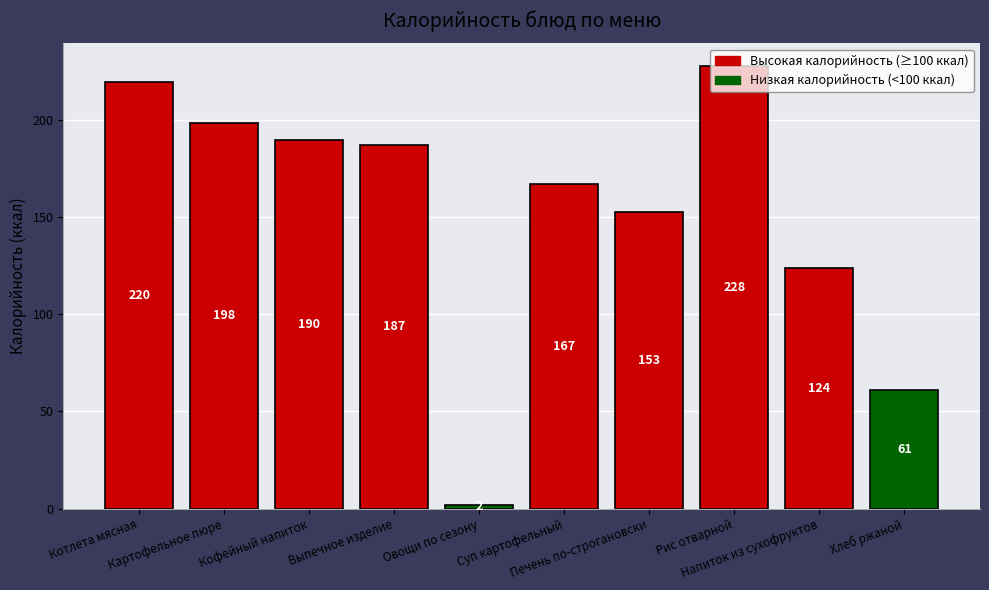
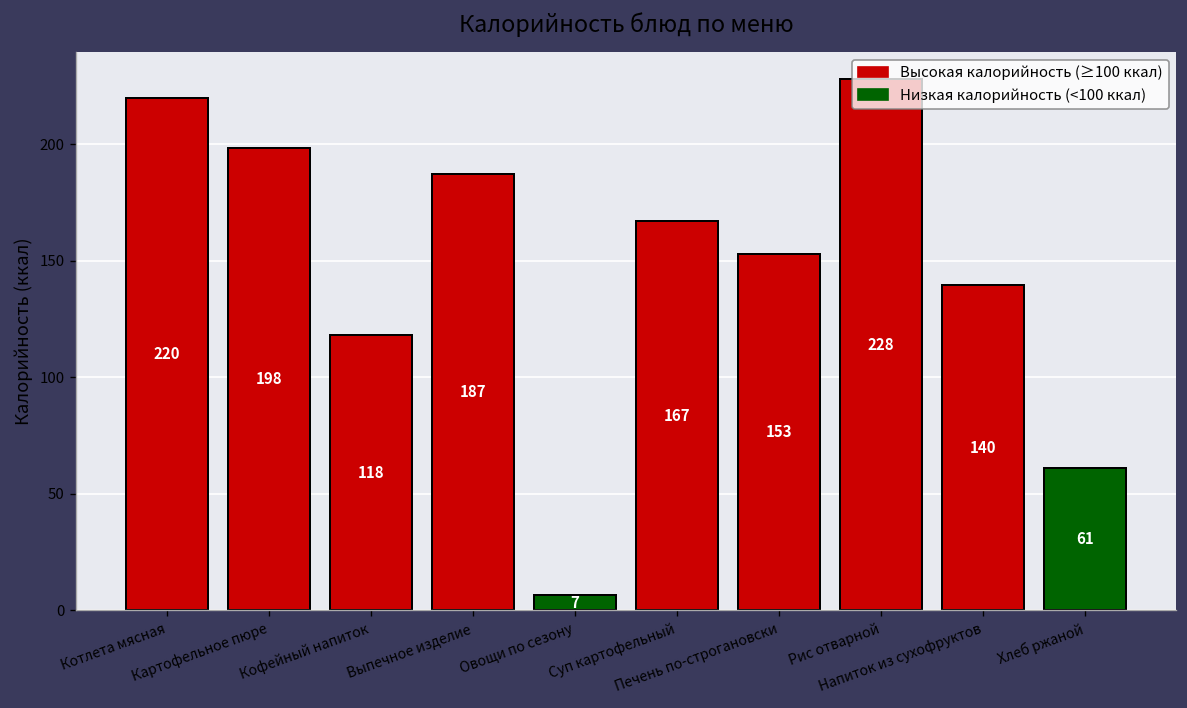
Кофейный напиток: 190 -> 118
Овощи по сезону: 2 -> 7
Напиток из сухофруктов: 124 -> 140
